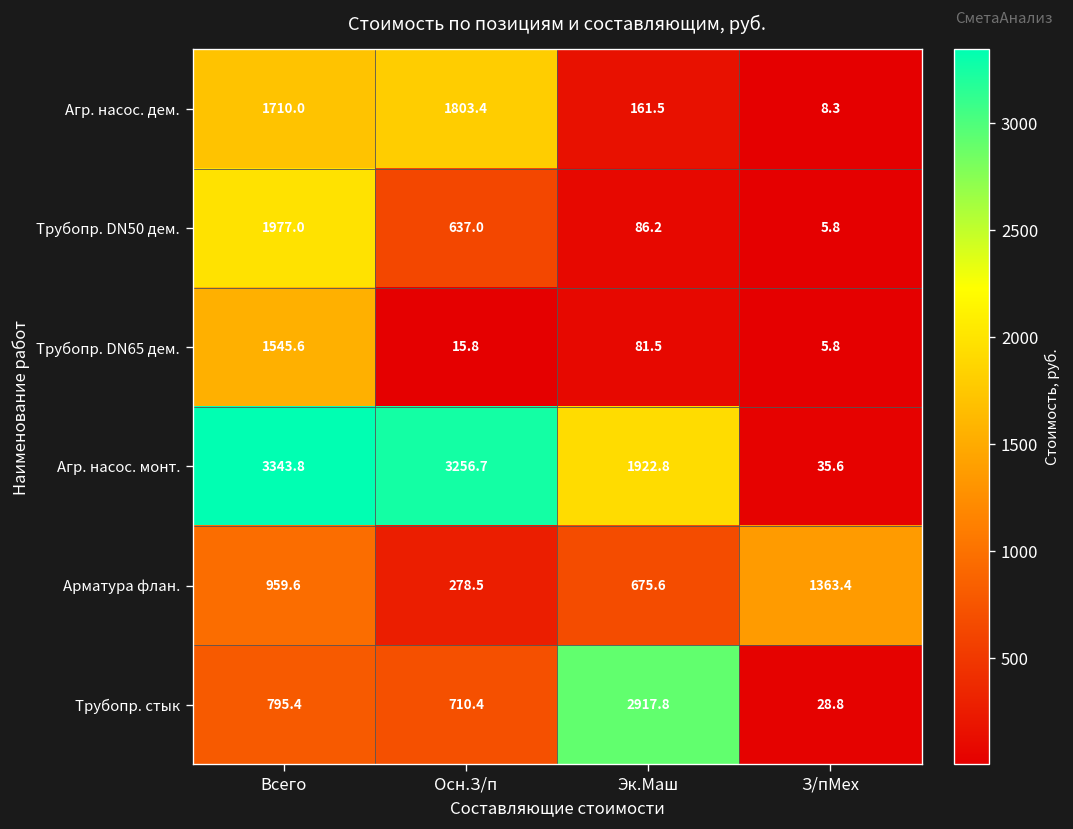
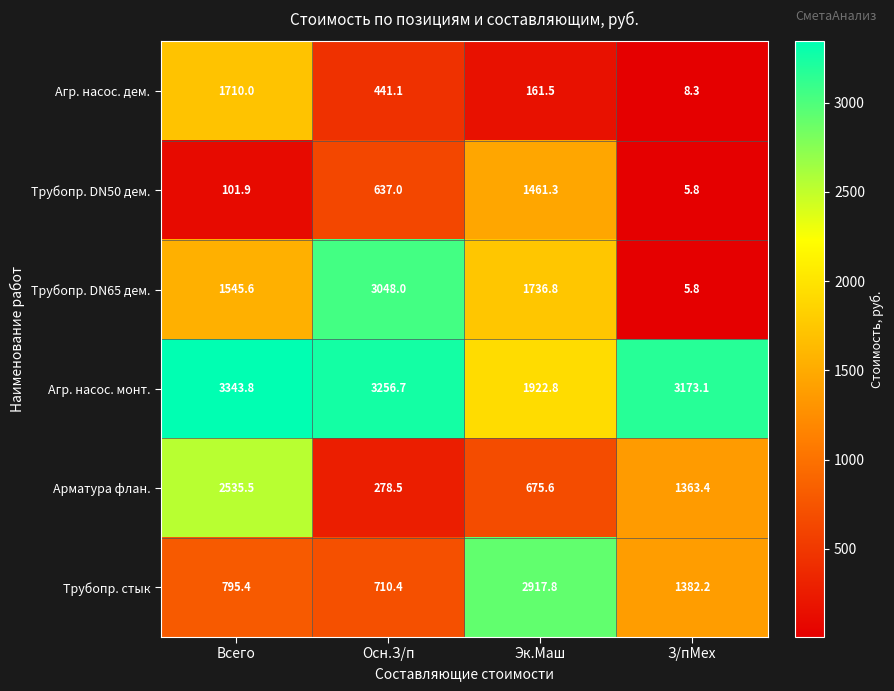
Агр. насос. дем., Осн.З/п: 1803.4 -> 441.1
Трубопр. DN50 дем., Всего: 1977.0 -> 101.9
Трубопр. DN50 дем., Эк.Маш: 86.2 -> 1461.3
Трубопр. DN65 дем., Осн.З/п: 15.8 -> 3048.0
Трубопр. DN65 дем., Эк.Маш: 81.5 -> 1736.8
Агр. насос. монт., З/пМех: 35.6 -> 3173.1
Арматура флан., Всего: 959.6 -> 2535.5
Трубопр. стык, З/пМех: 28.8 -> 1382.2
